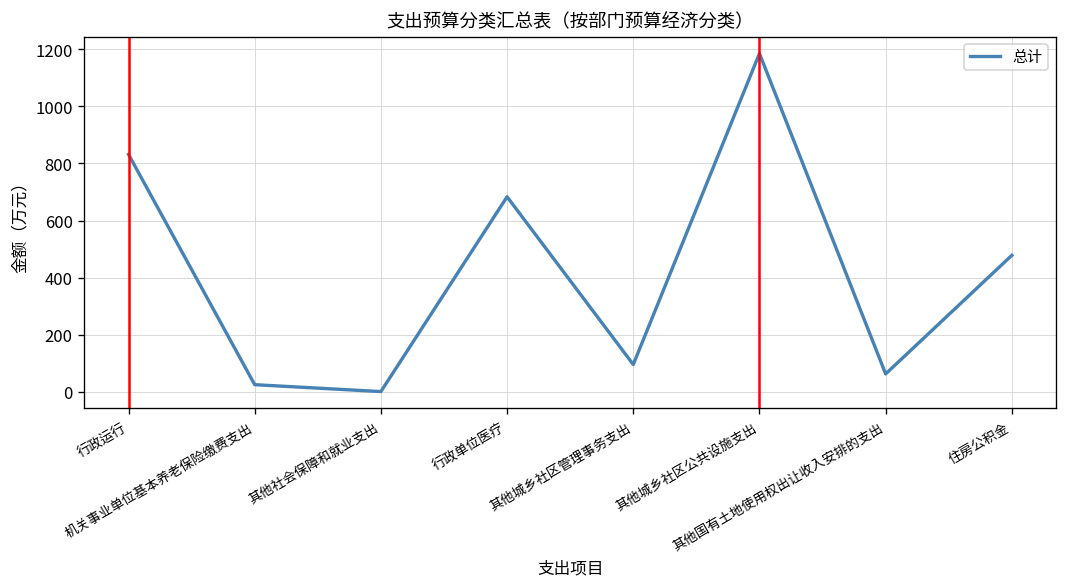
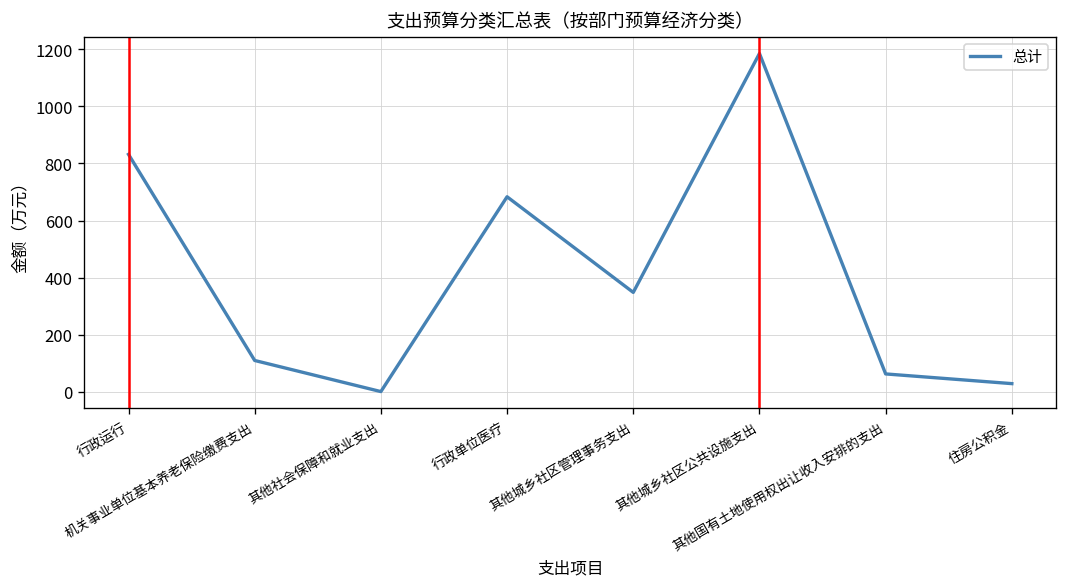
机关事业单位基本养老保险缴费支出: 30 -> 110
其他城乡社区管理事务支出: 100 -> 350
住房公积金: 480 -> 30
